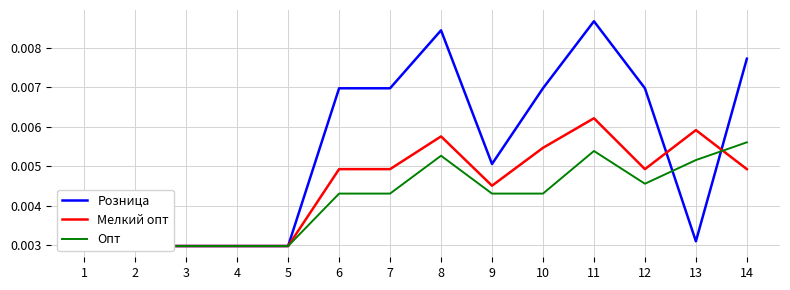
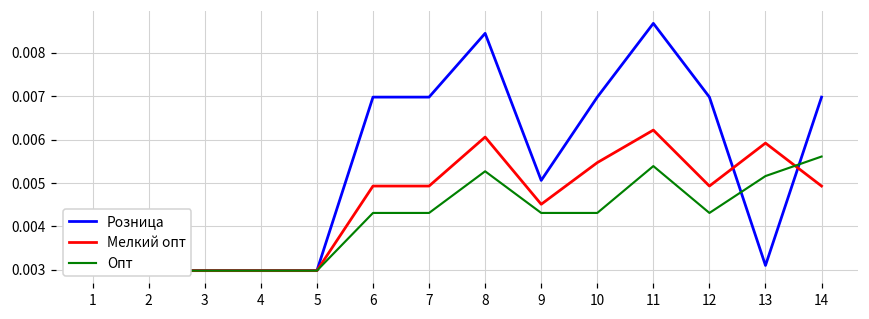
Мелкий опт, 8: 0.0058 -> 0.0061
Опт, 12: 0.0046 -> 0.0043
Розница, 14: 0.0077 -> 0.0070
